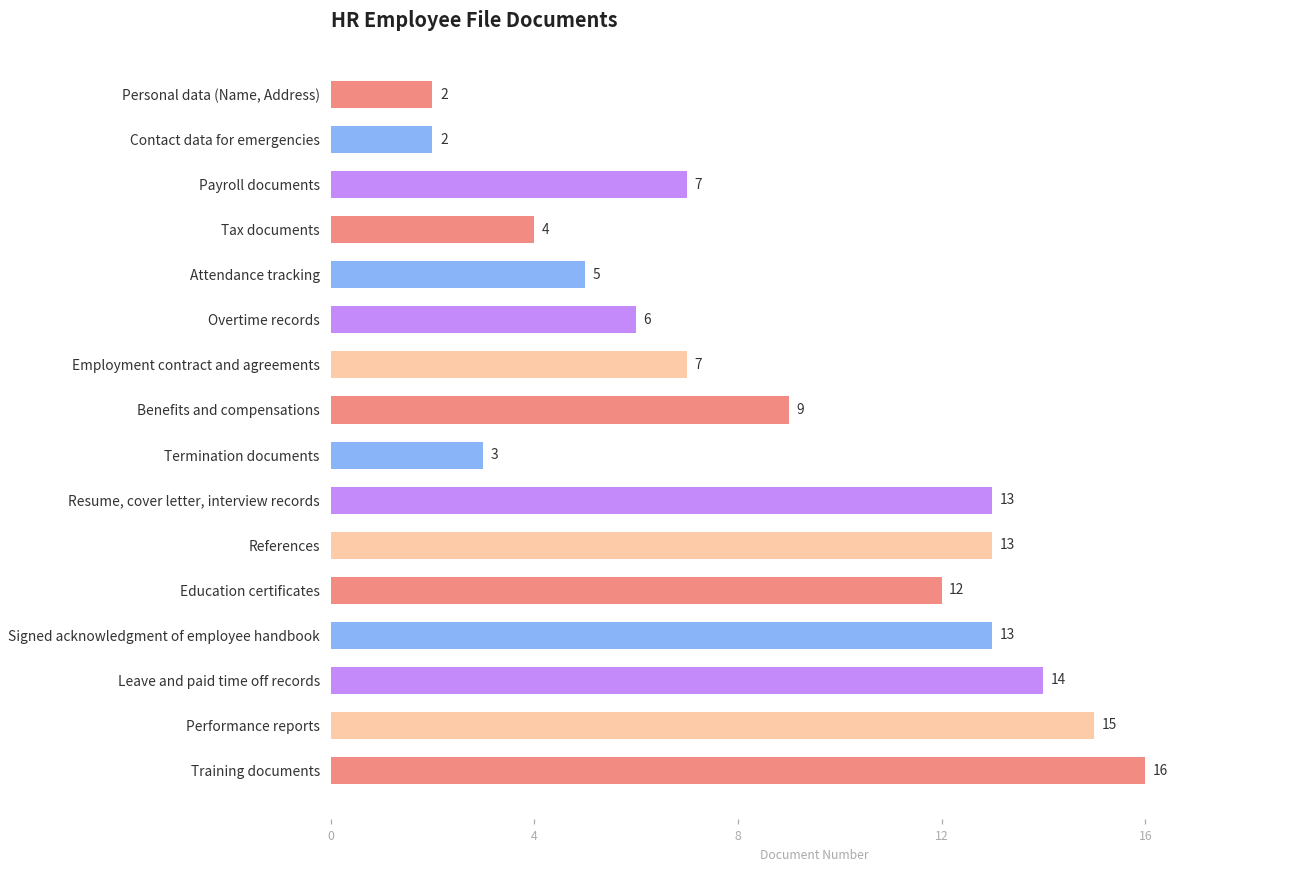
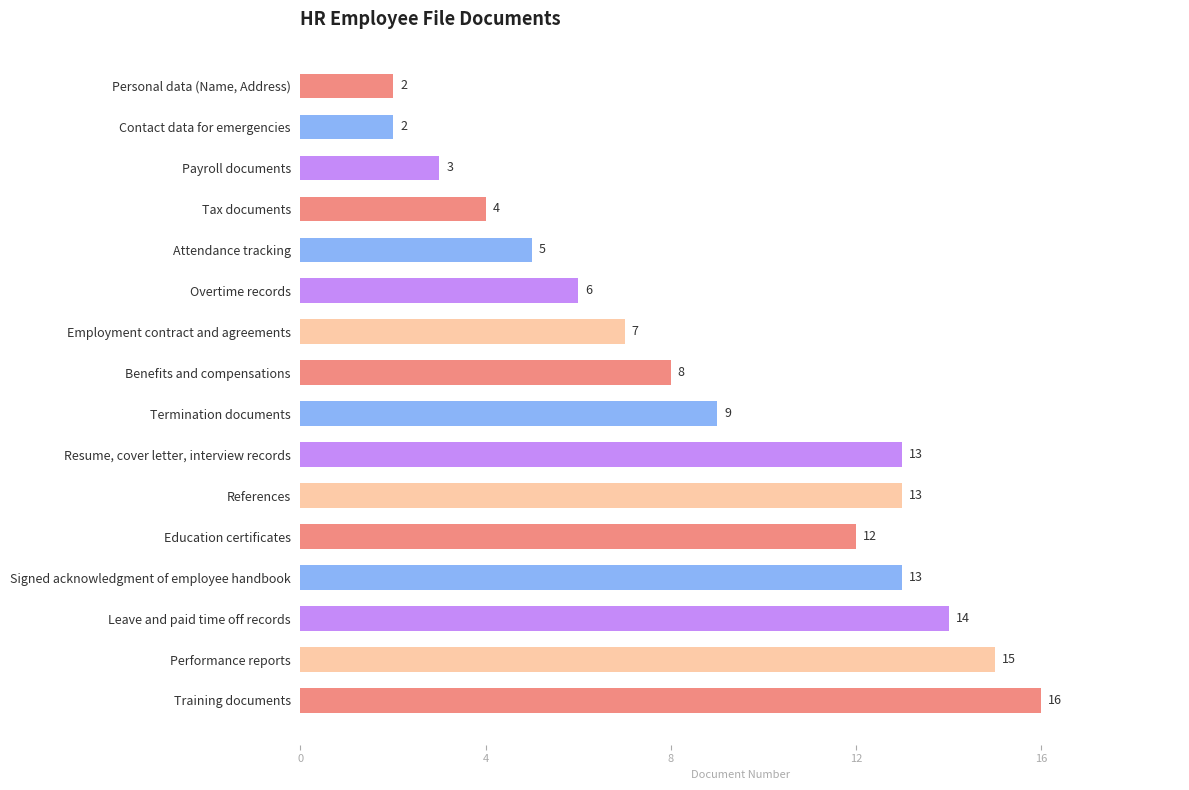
Payroll documents: 7 -> 3
Benefits and compensations: 9 -> 8
Termination documents: 3 -> 9
